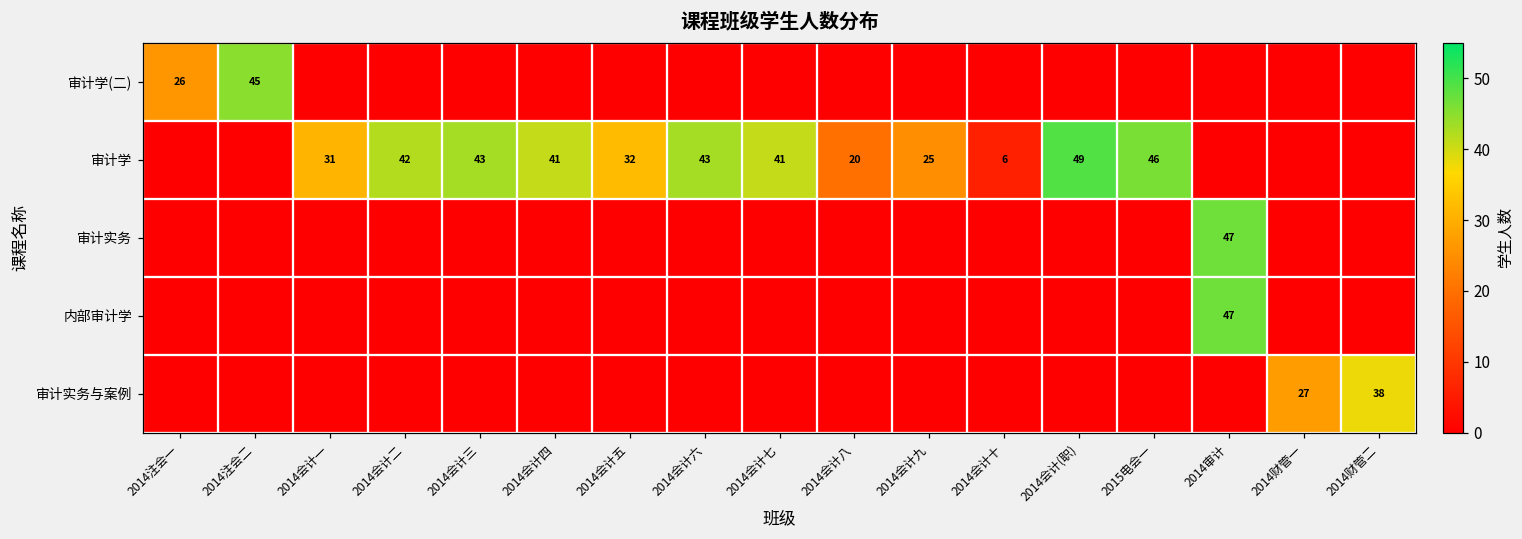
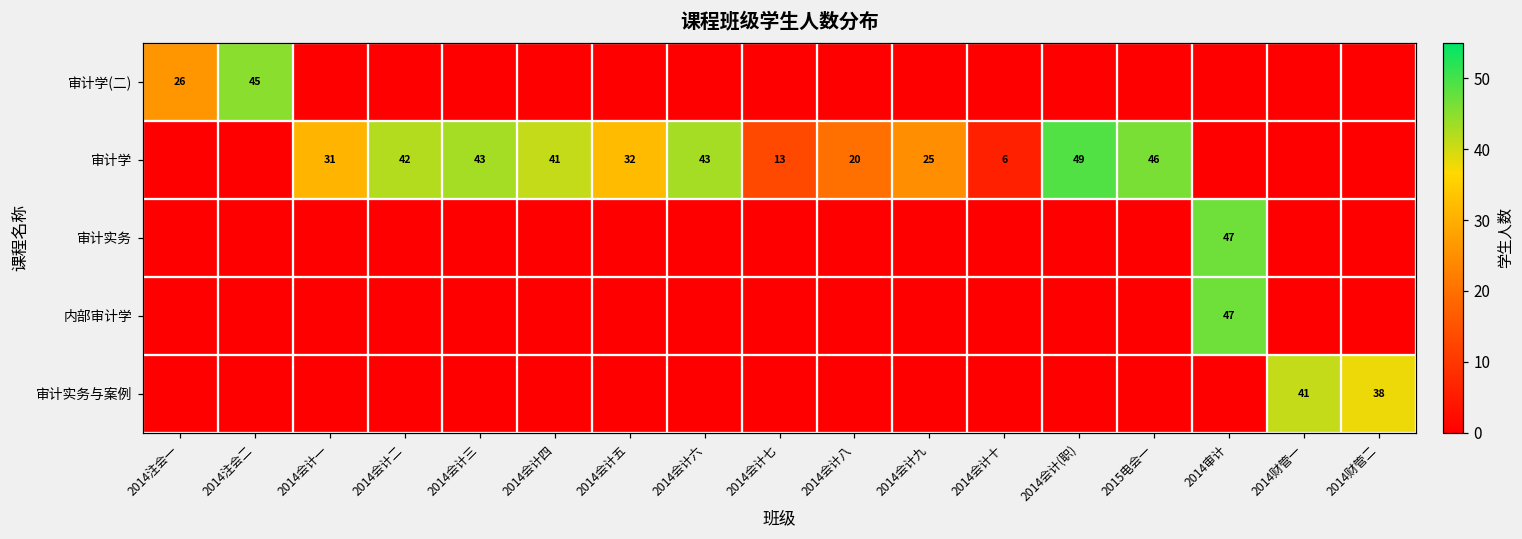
审计学, 2014会计七: 41 -> 13
审计实务与案例, 2014财管一: 27 -> 41
